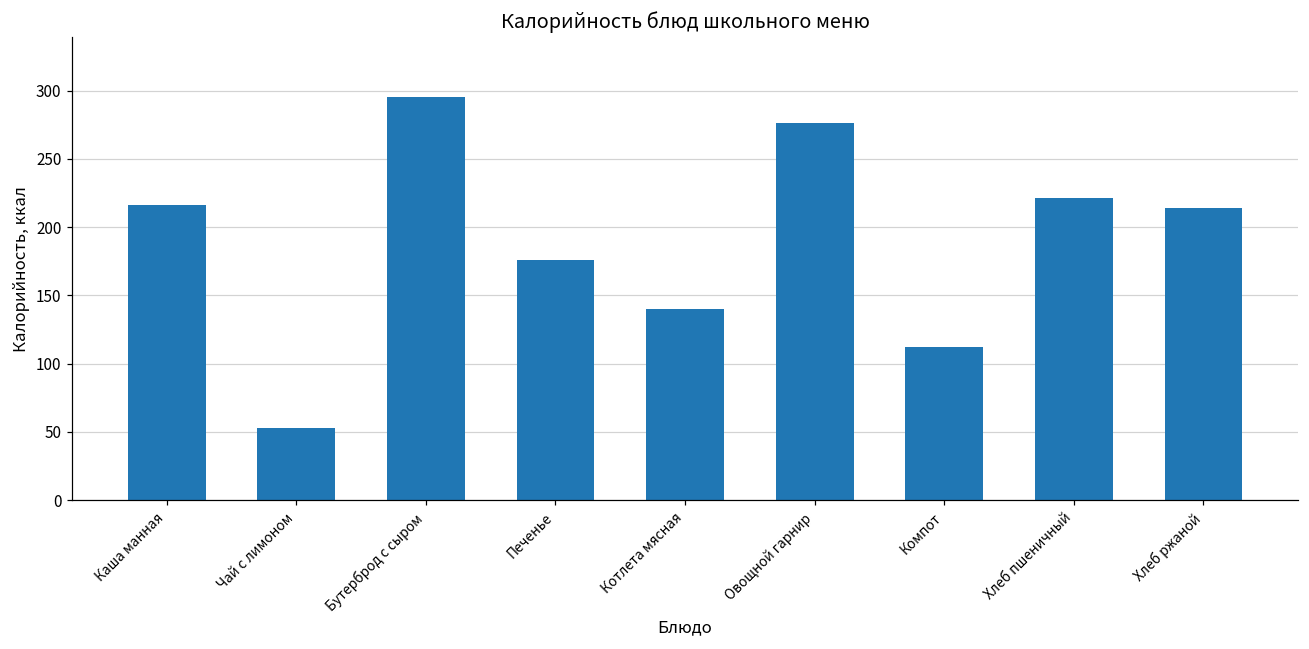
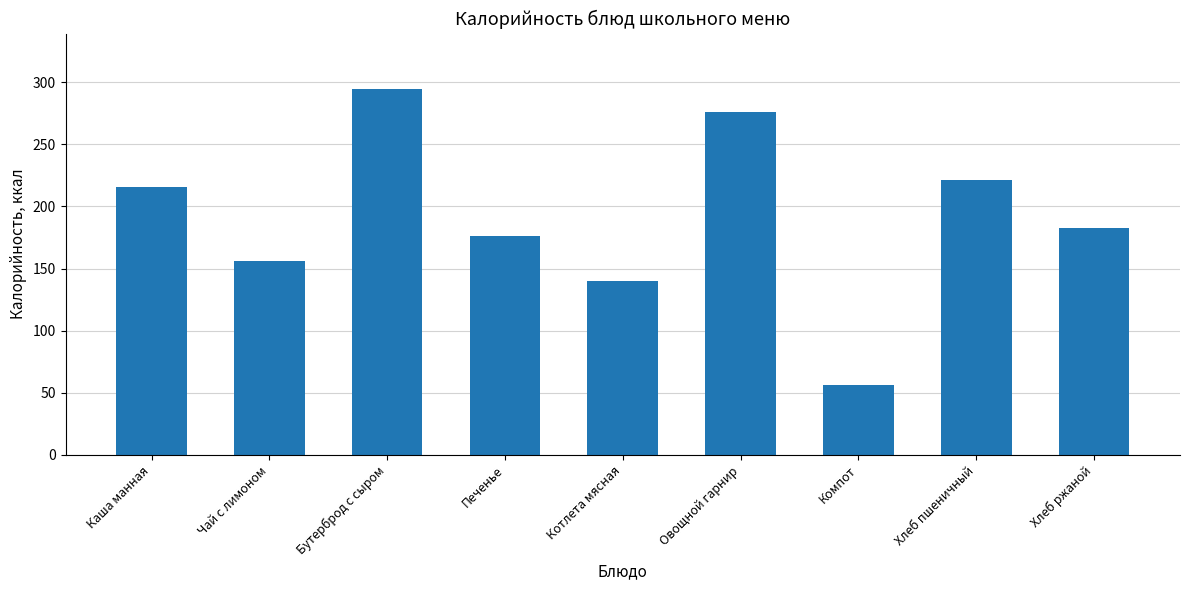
Чай с лимоном: 53 -> 156
Компот: 112 -> 56
Хлеб ржаной: 214 -> 183
